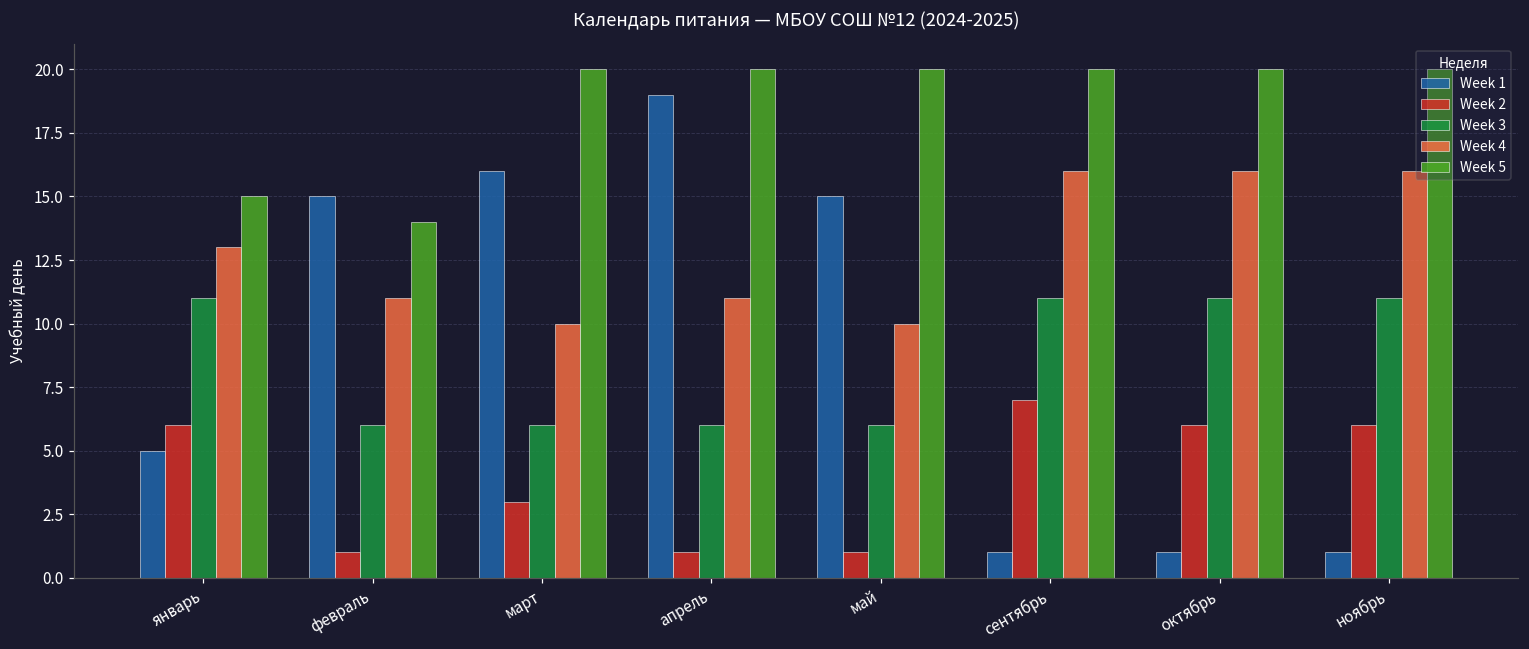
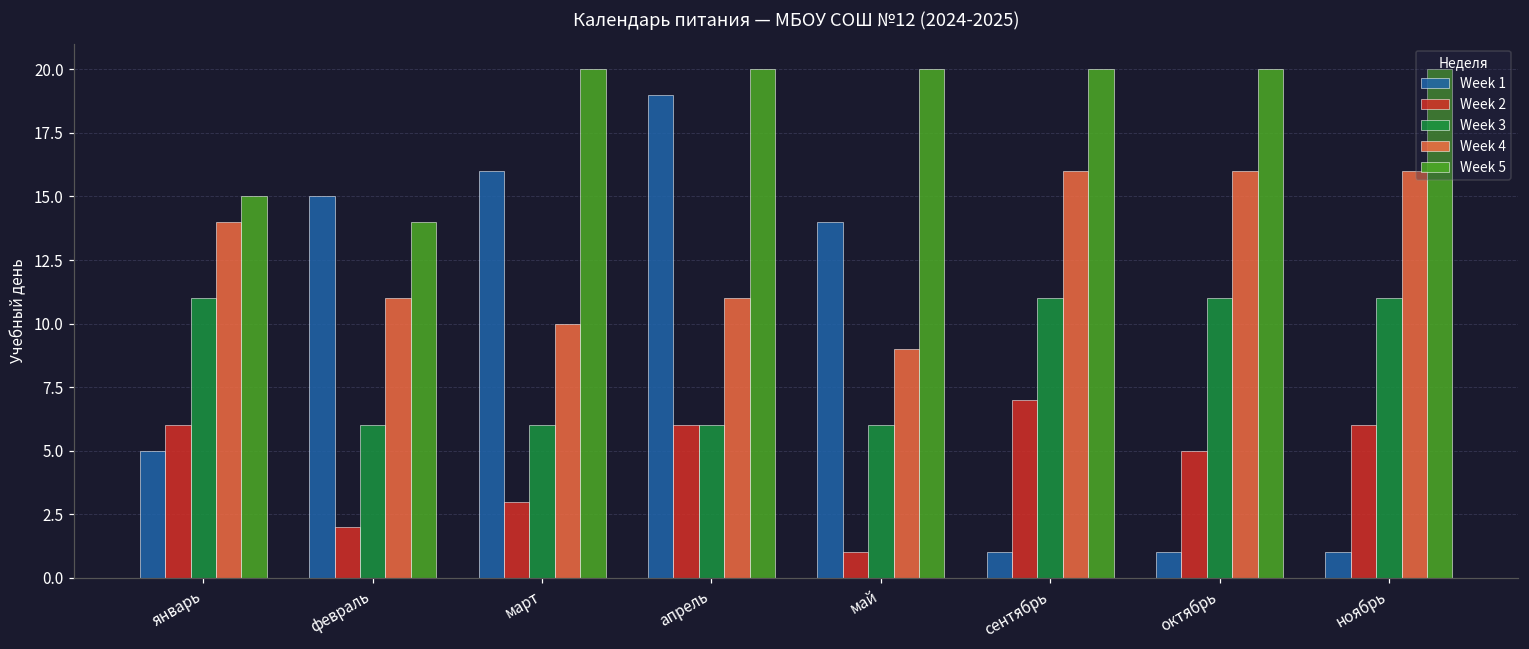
Week 4, январь: 13 -> 14
Week 2, февраль: 1 -> 2
Week 2, апрель: 1 -> 6
Week 1, май: 15 -> 14
Week 4, май: 10 -> 9
Week 2, октябрь: 6 -> 5
